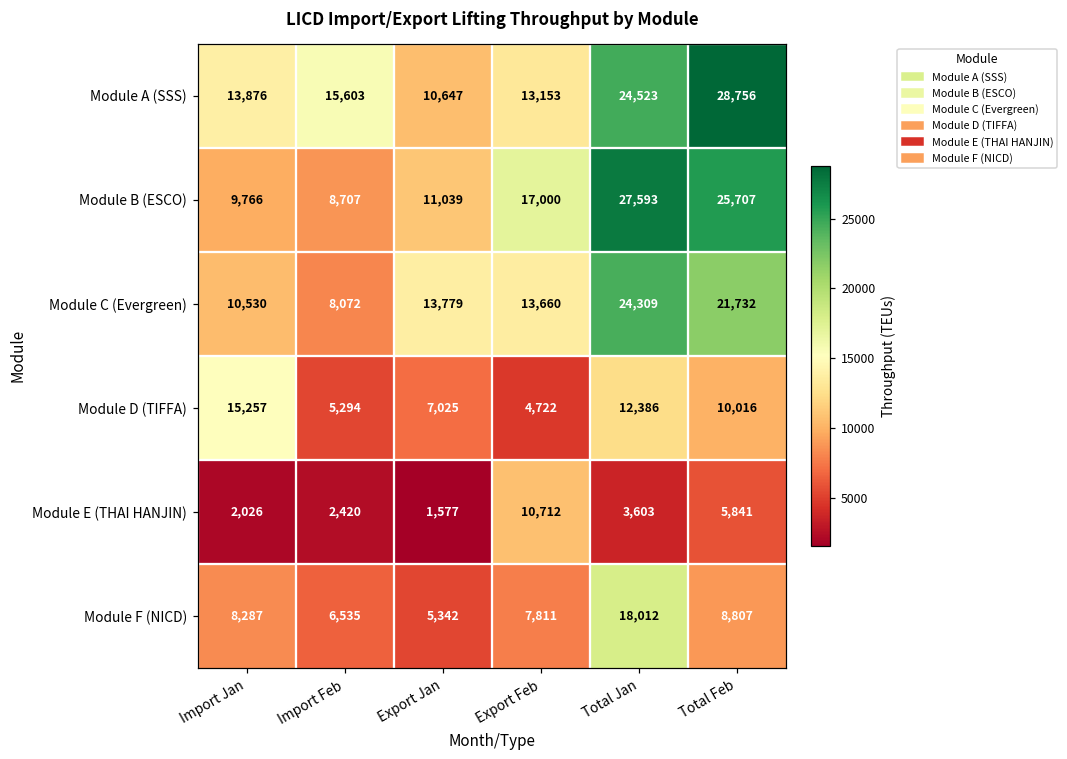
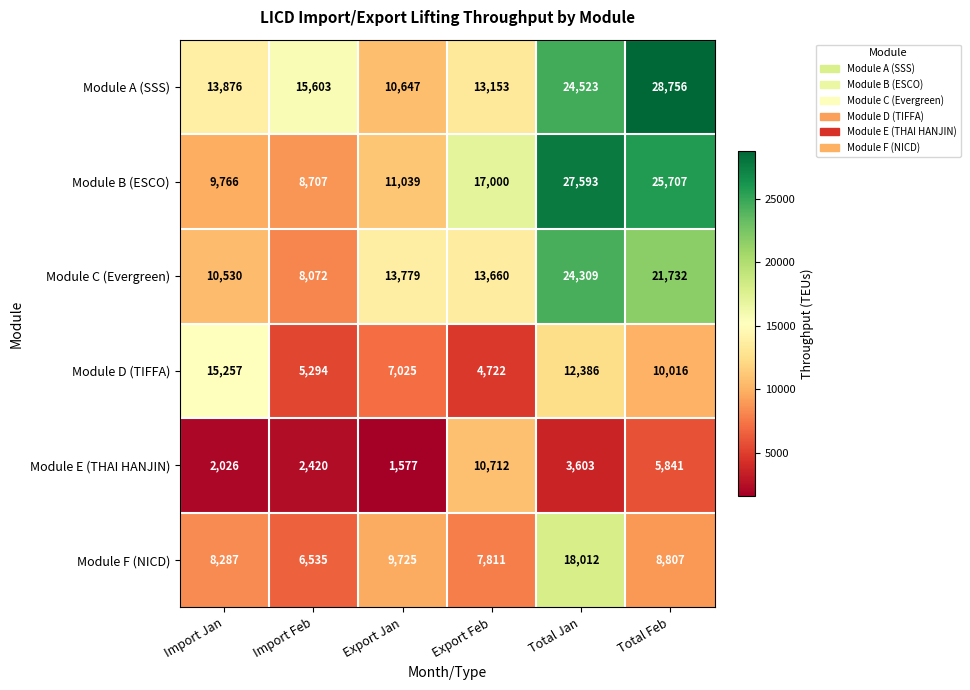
Module F (NICD), Export Jan: 5,342 -> 9,725
